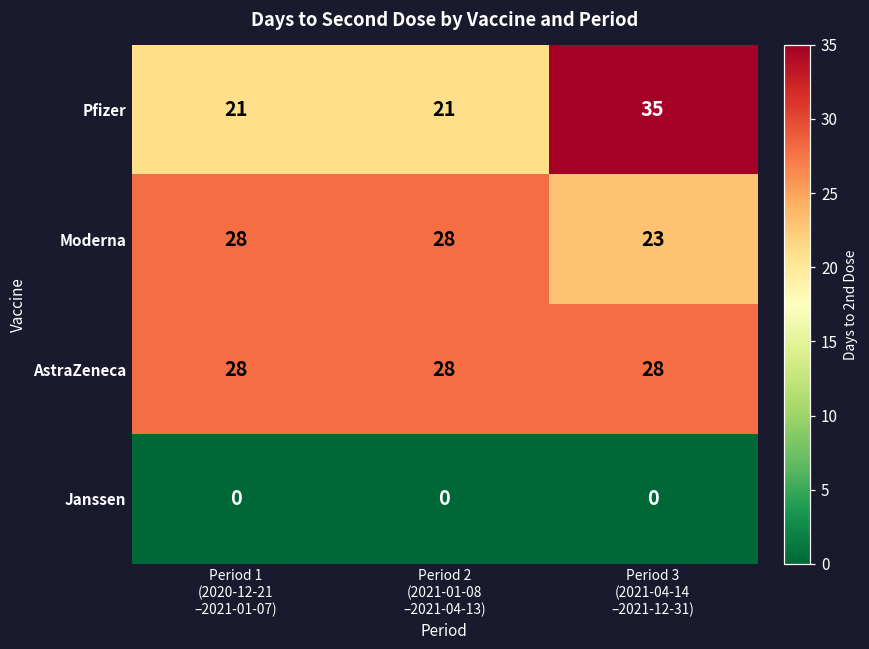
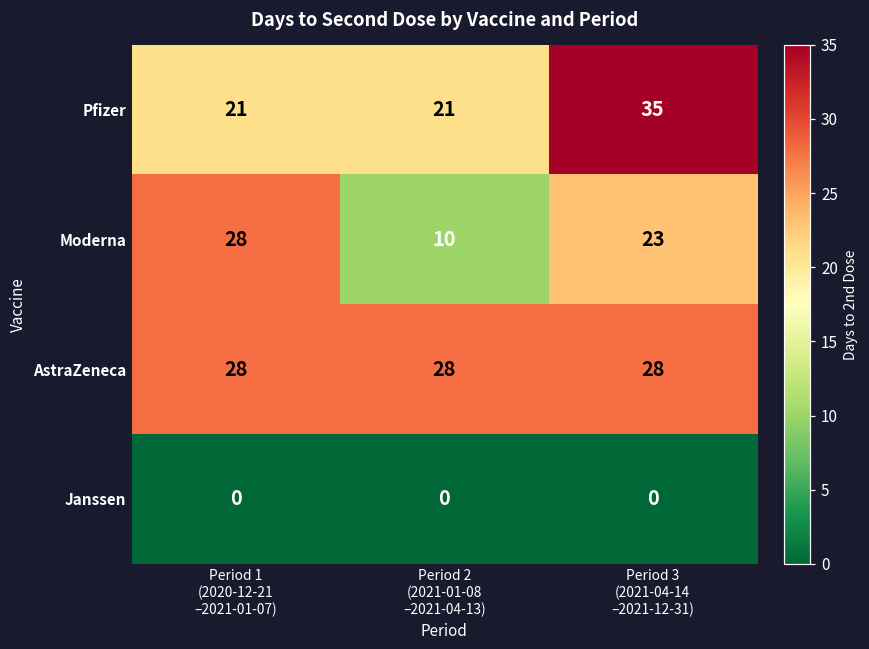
Moderna, Period 2 (2021-01-08 –2021-04-13): 28 -> 10
